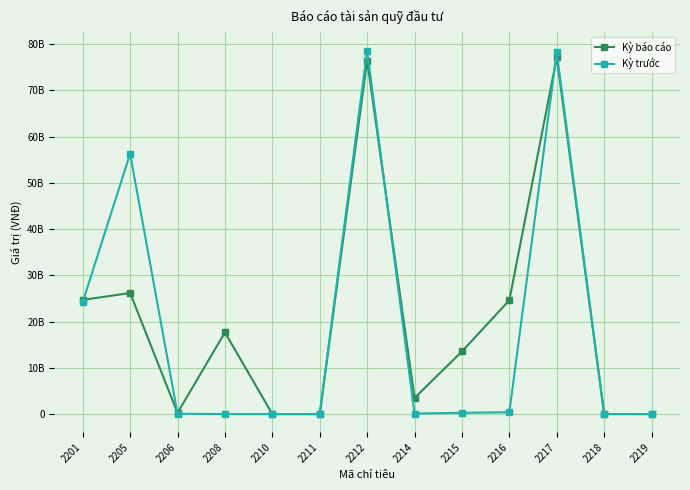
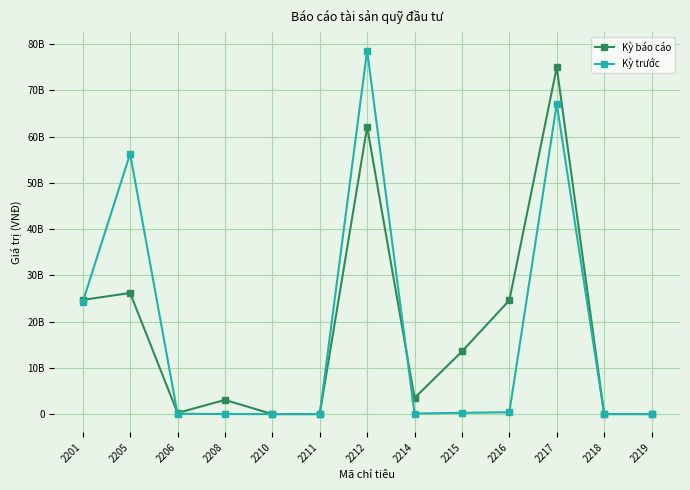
Kỳ báo cáo, 2208: 18000000000 -> 3000000000
Kỳ báo cáo, 2212: 76000000000 -> 62000000000
Kỳ báo cáo, 2217: 77000000000 -> 75000000000
Kỳ trước, 2217: 78000000000 -> 67000000000
